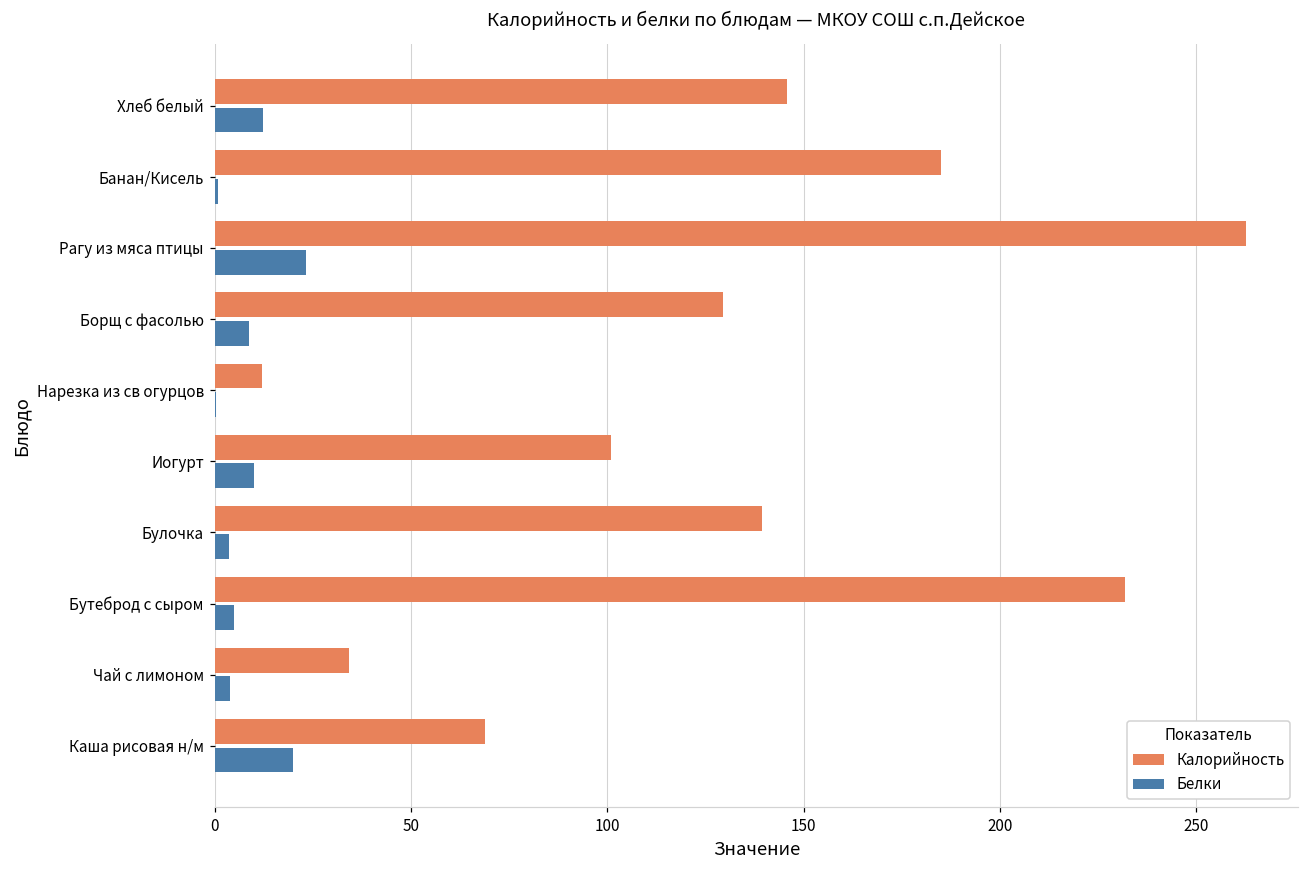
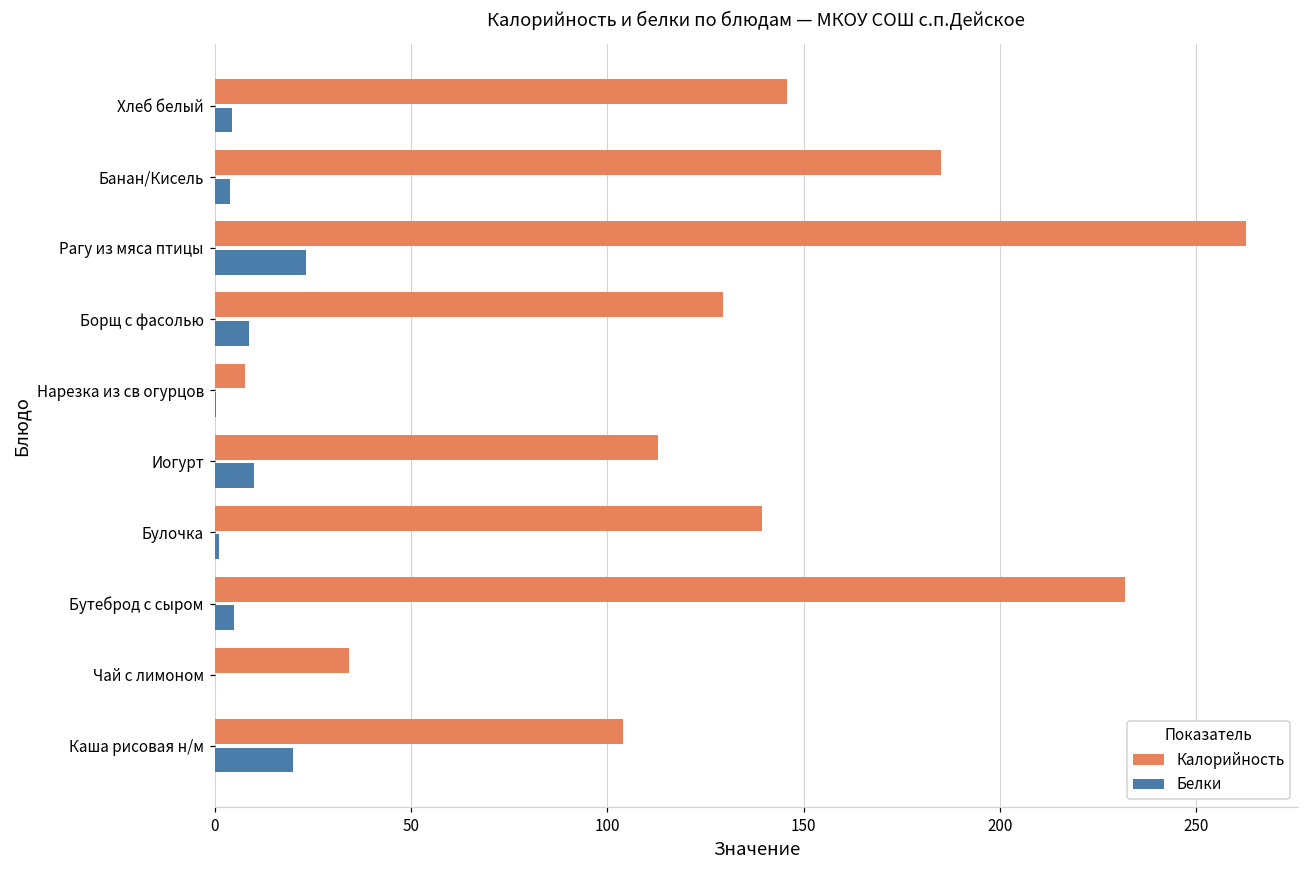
Белки, Хлеб белый: 12 -> 5
Белки, Банан/Кисель: 1 -> 4
Калорийность, Нарезка из св огурцов: 12 -> 8
Калорийность, Иогурт: 101 -> 113
Белки, Булочка: 4 -> 1
Белки, Чай с лимоном: 4 -> 0
Калорийность, Каша рисовая н/м: 69 -> 104
